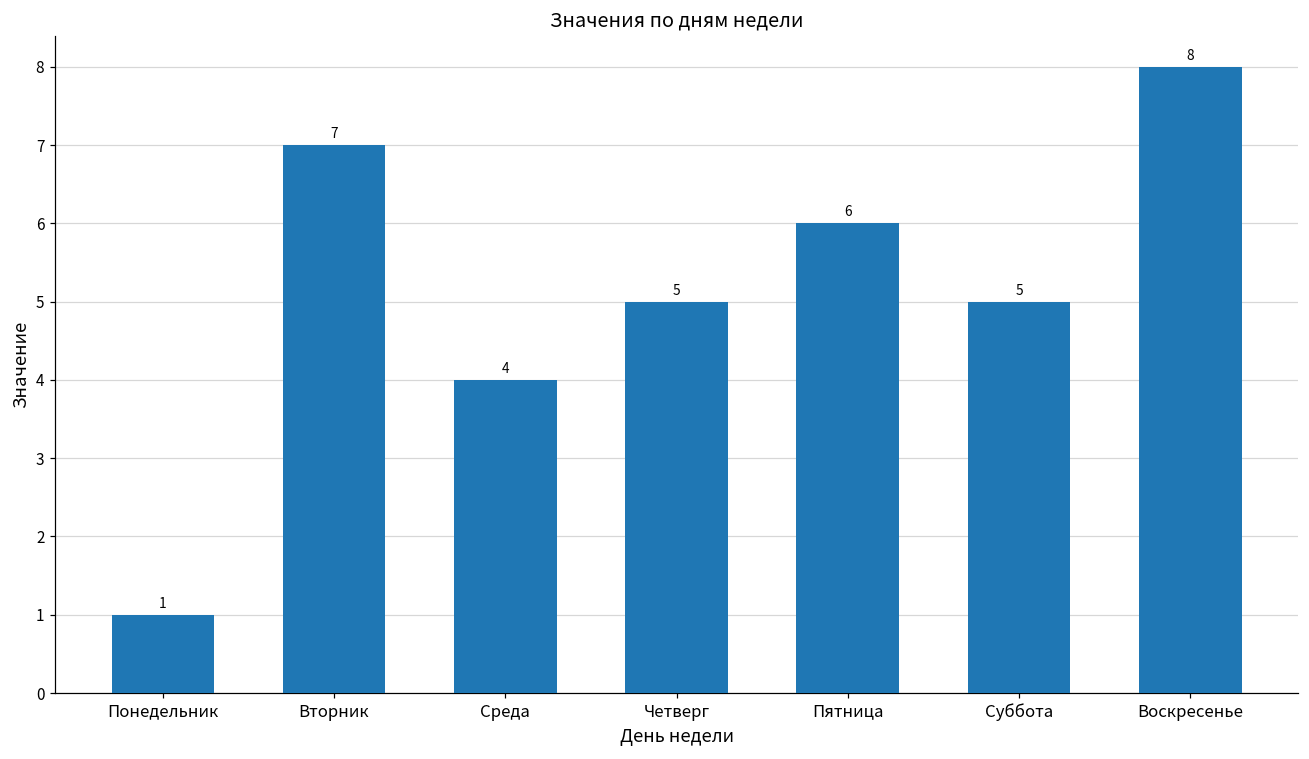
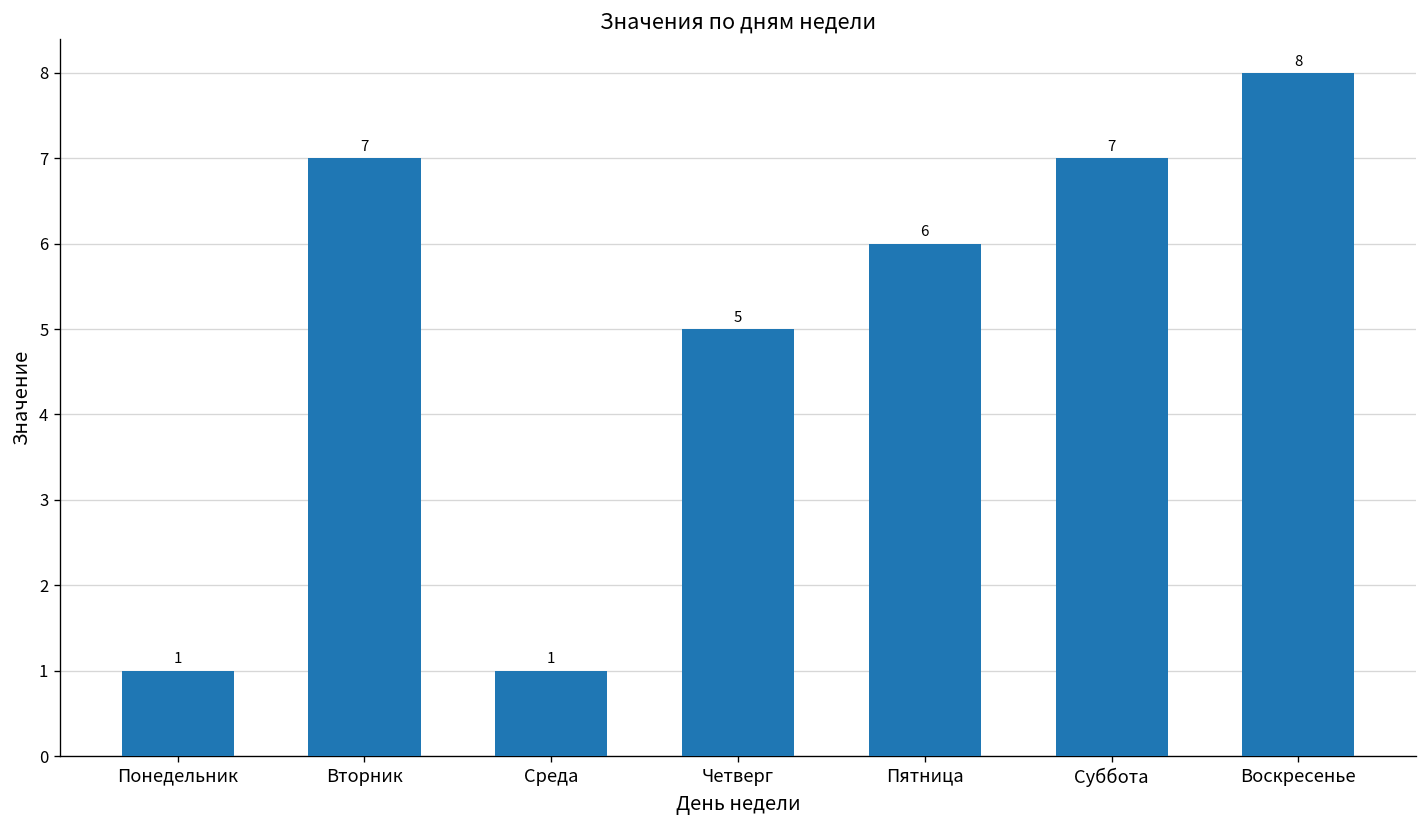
Среда: 4 -> 1
Суббота: 5 -> 7
